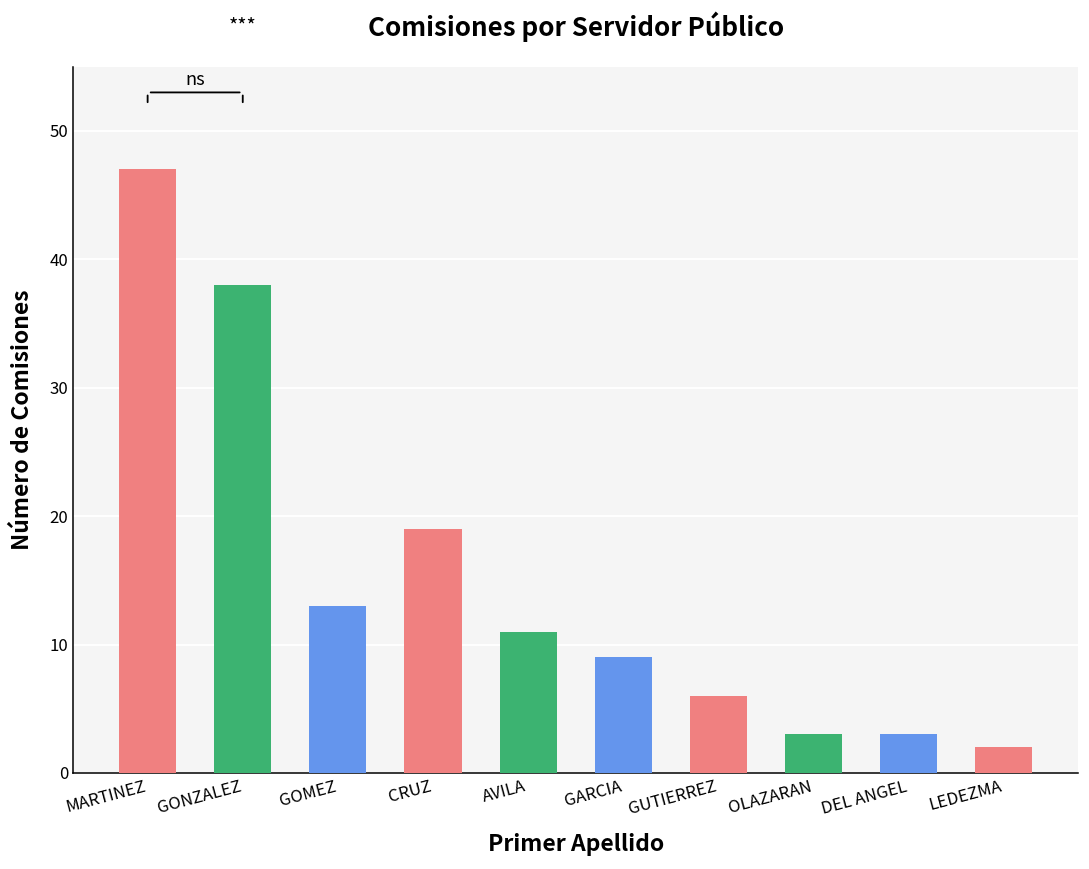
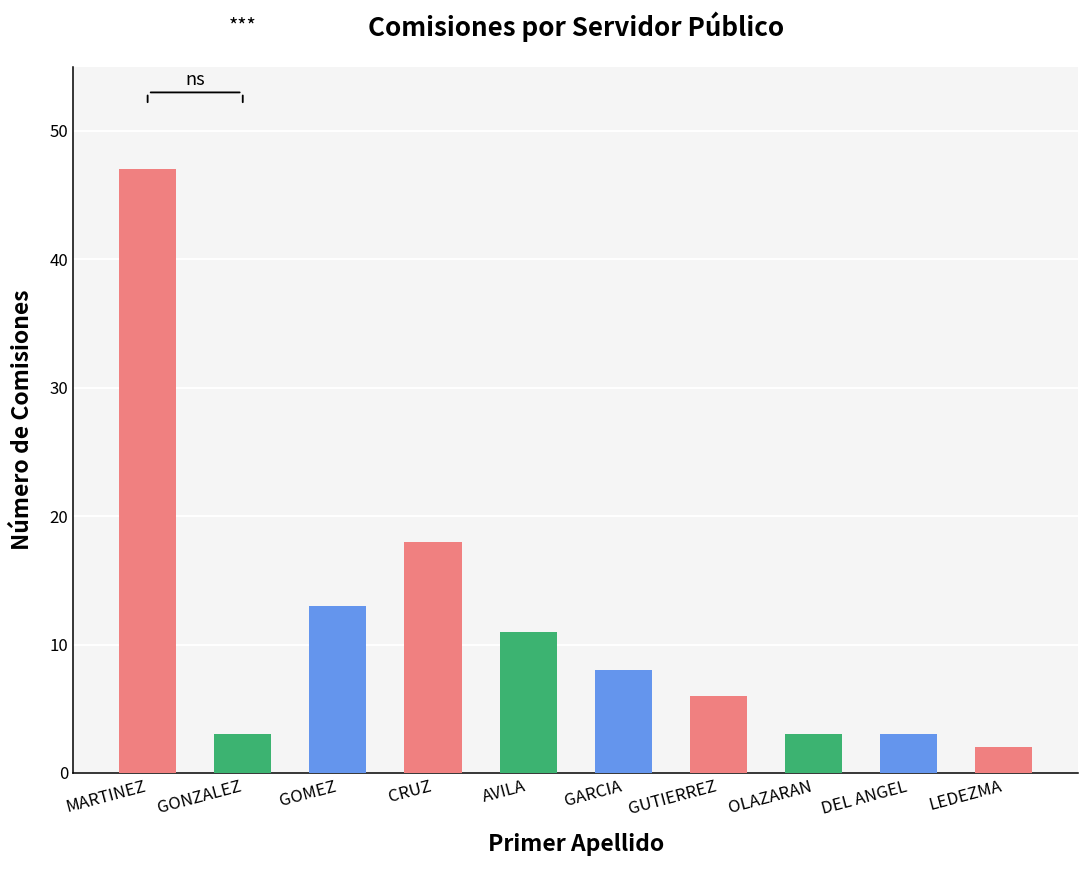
GONZALEZ: 38 -> 3
CRUZ: 19 -> 18
GARCIA: 9 -> 8
